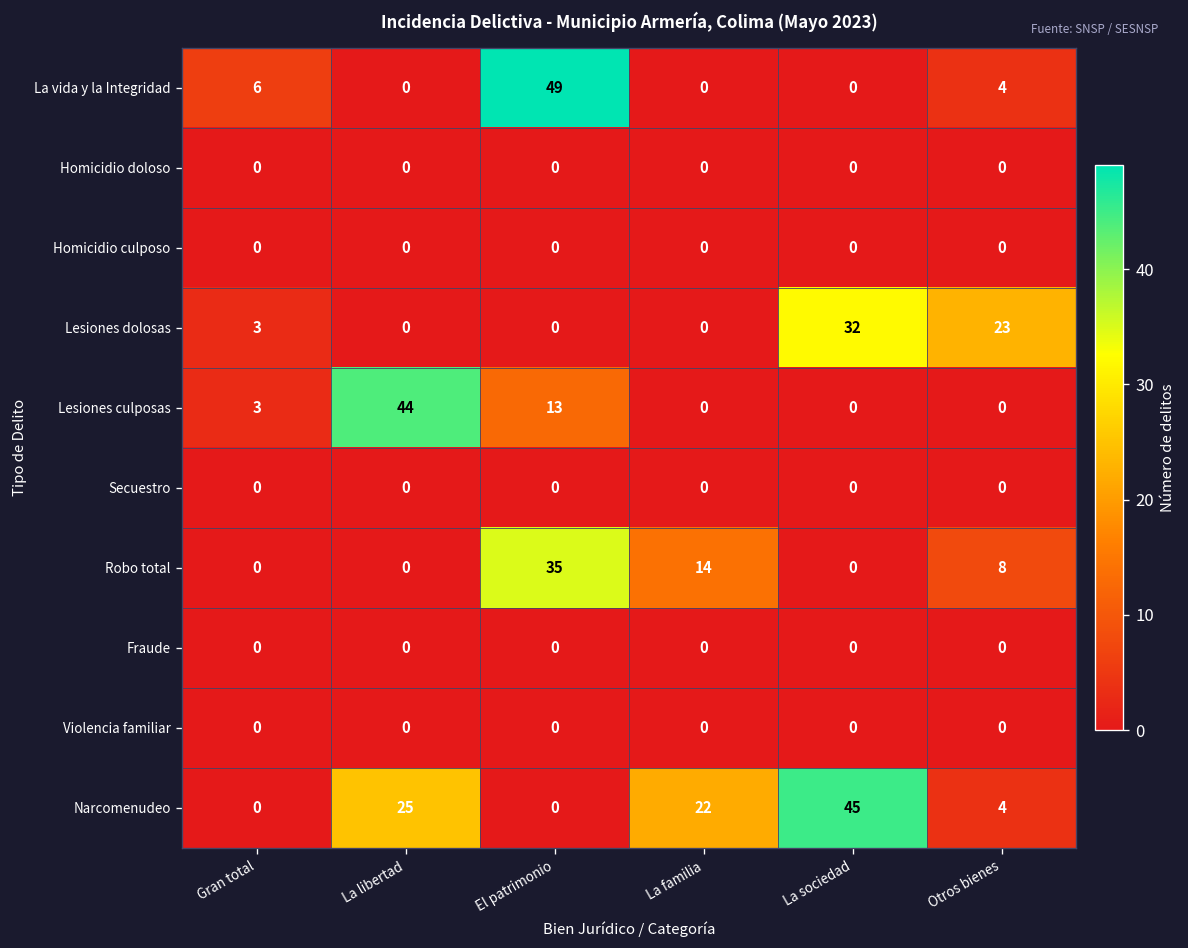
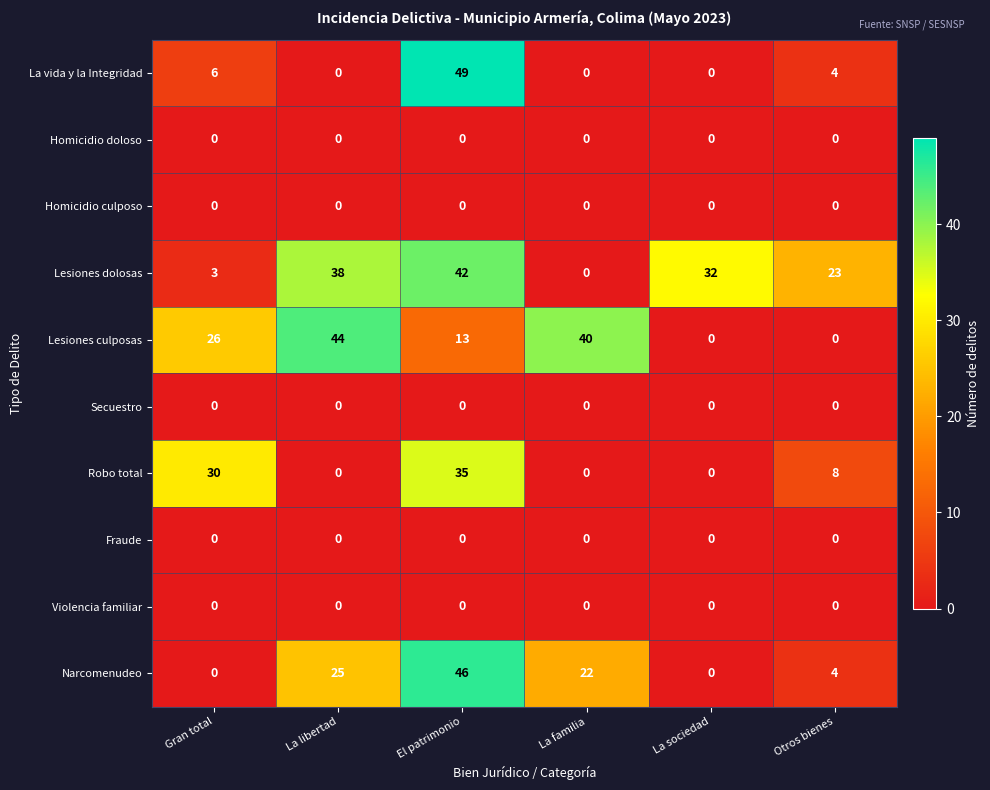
Lesiones dolosas, La libertad: 0 -> 38
Lesiones dolosas, El patrimonio: 0 -> 42
Lesiones culposas, Gran total: 3 -> 26
Lesiones culposas, La familia: 0 -> 40
Robo total, Gran total: 0 -> 30
Robo total, La familia: 14 -> 0
Narcomenudeo, El patrimonio: 0 -> 46
Narcomenudeo, La sociedad: 45 -> 0
